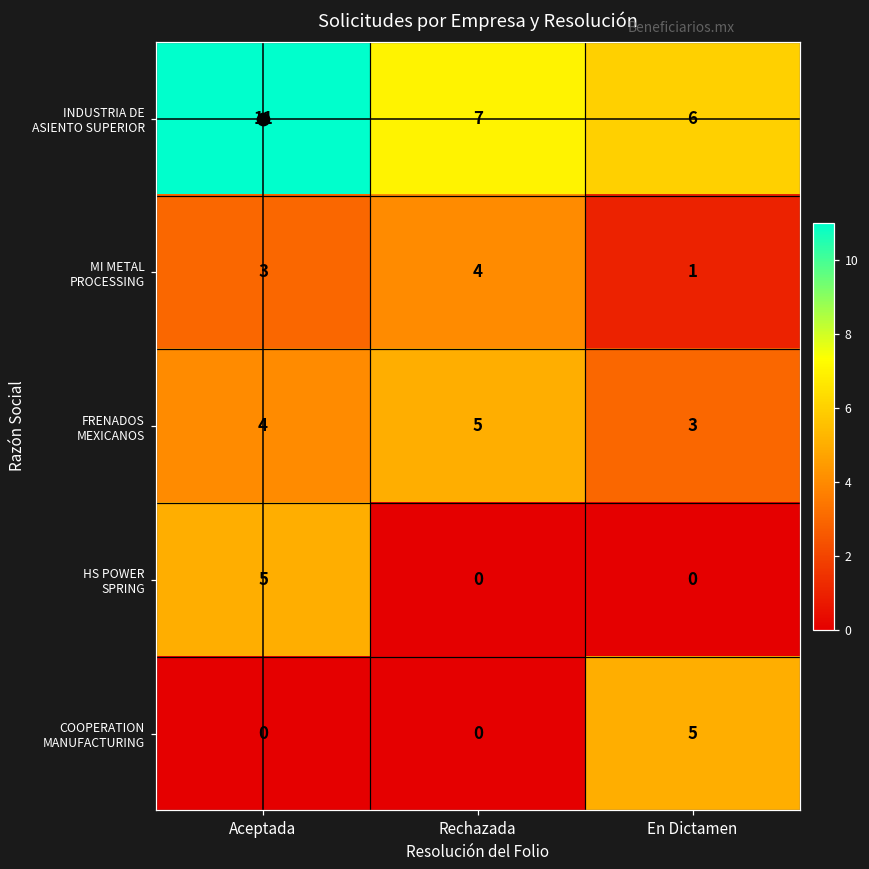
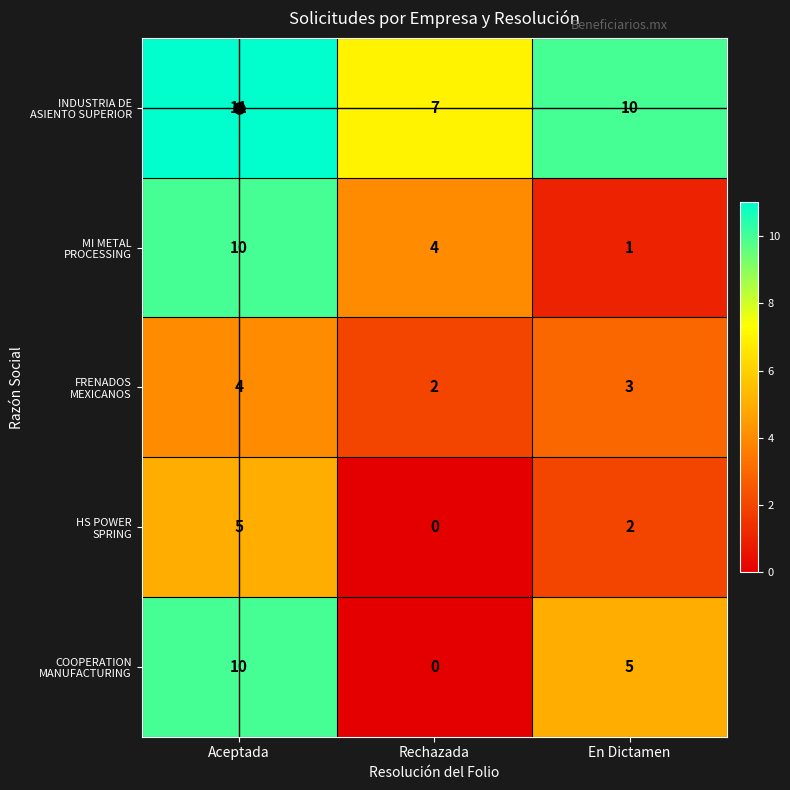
INDUSTRIA DE ASIENTO SUPERIOR, En Dictamen: 6 -> 10
MI METAL PROCESSING, Aceptada: 3 -> 10
FRENADOS MEXICANOS, Rechazada: 5 -> 2
HS POWER SPRING, En Dictamen: 0 -> 2
COOPERATION MANUFACTURING, Aceptada: 0 -> 10
